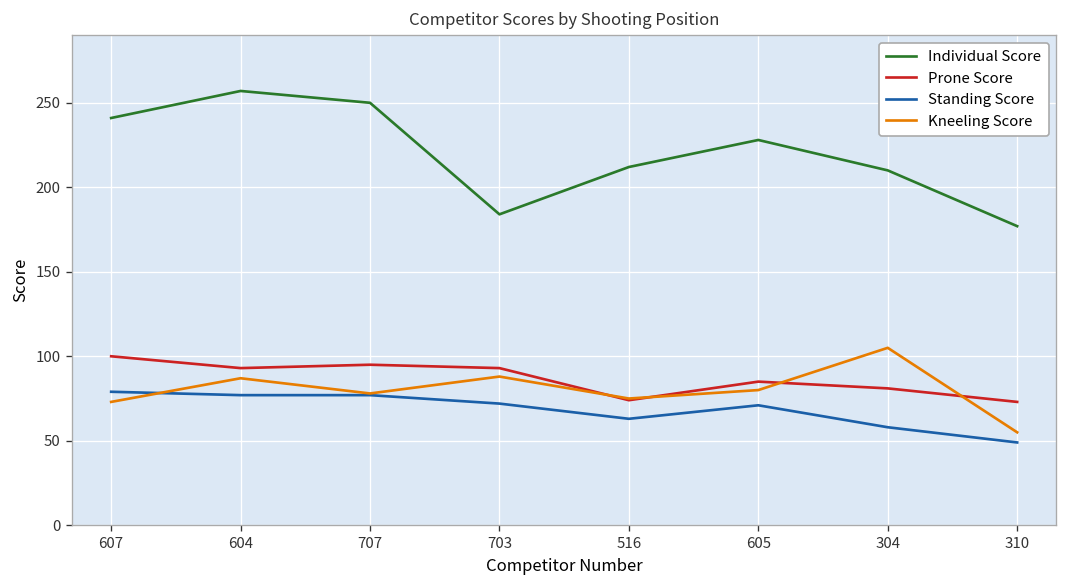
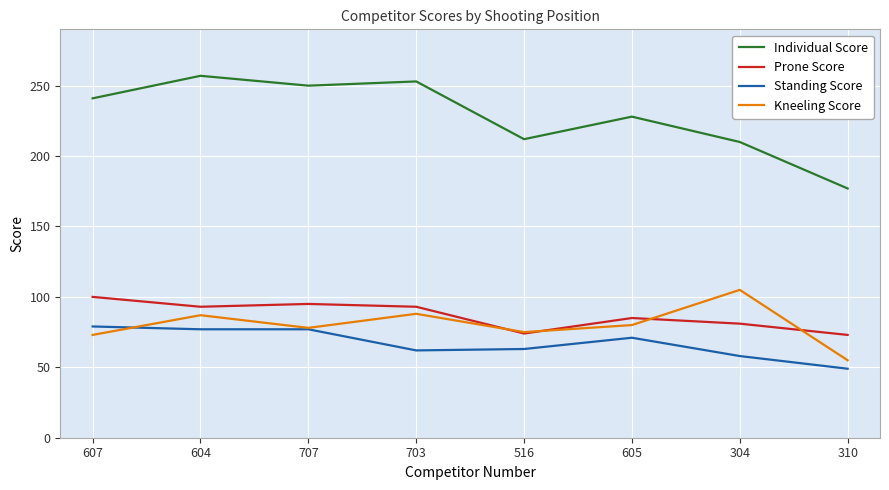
Individual Score, 703: 184 -> 253
Standing Score, 703: 72 -> 62
